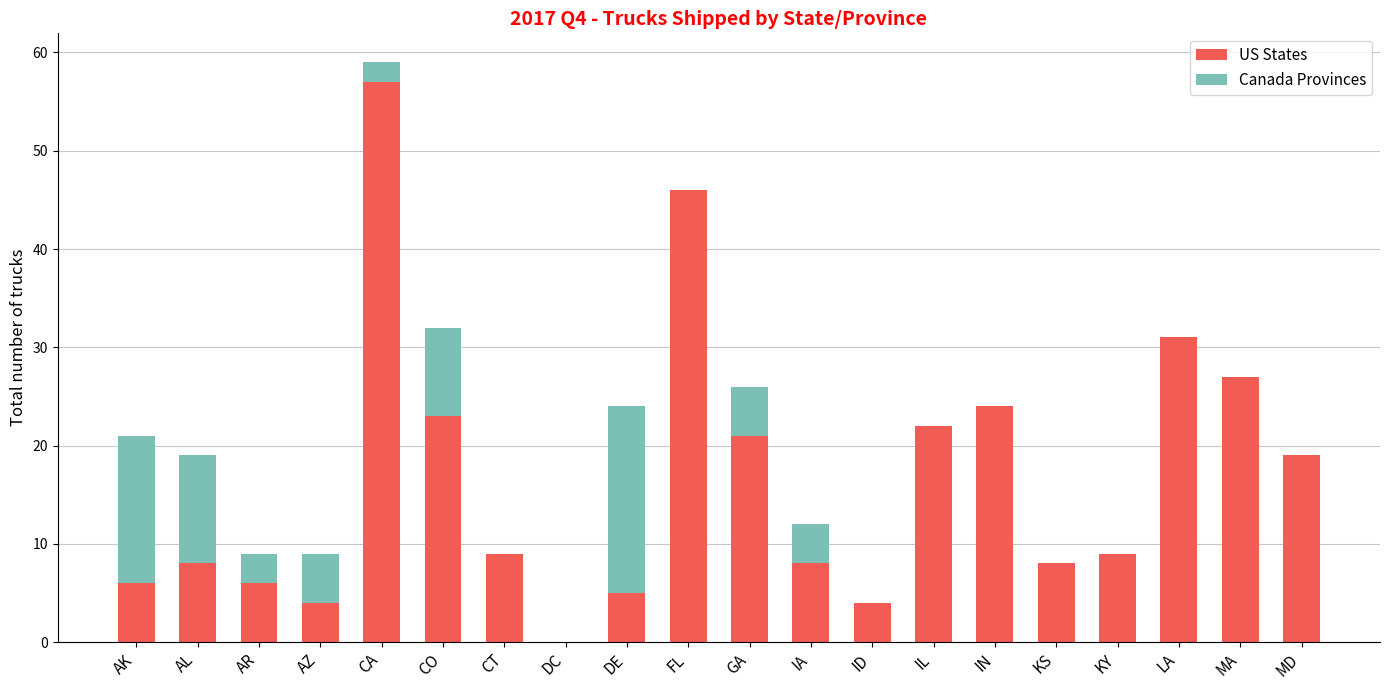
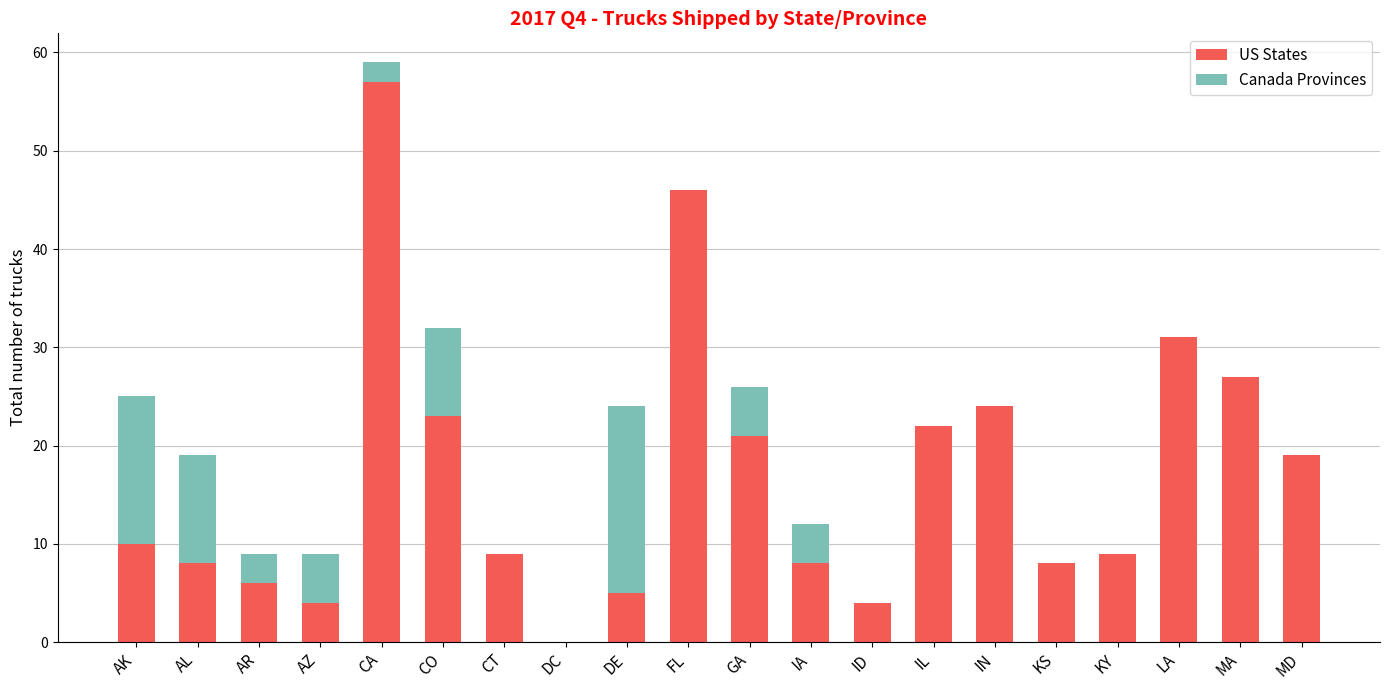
US States, AK: 6 -> 10
